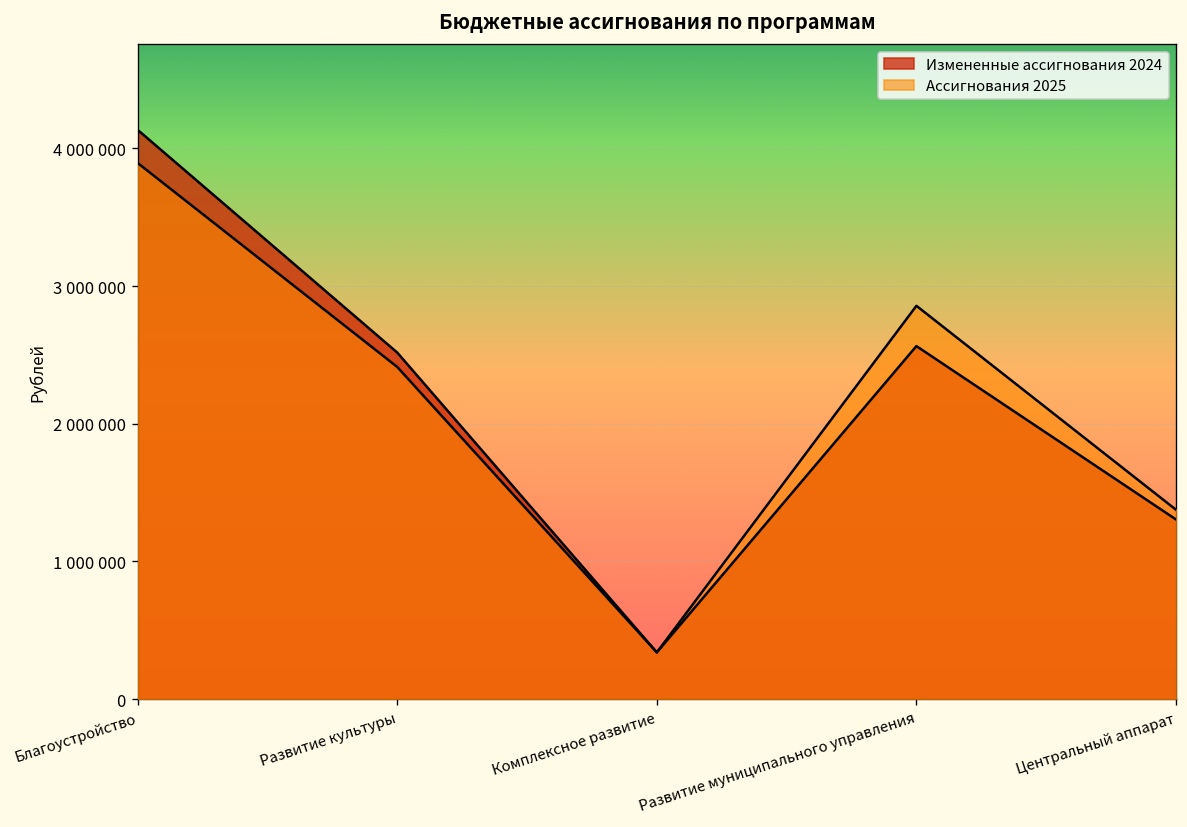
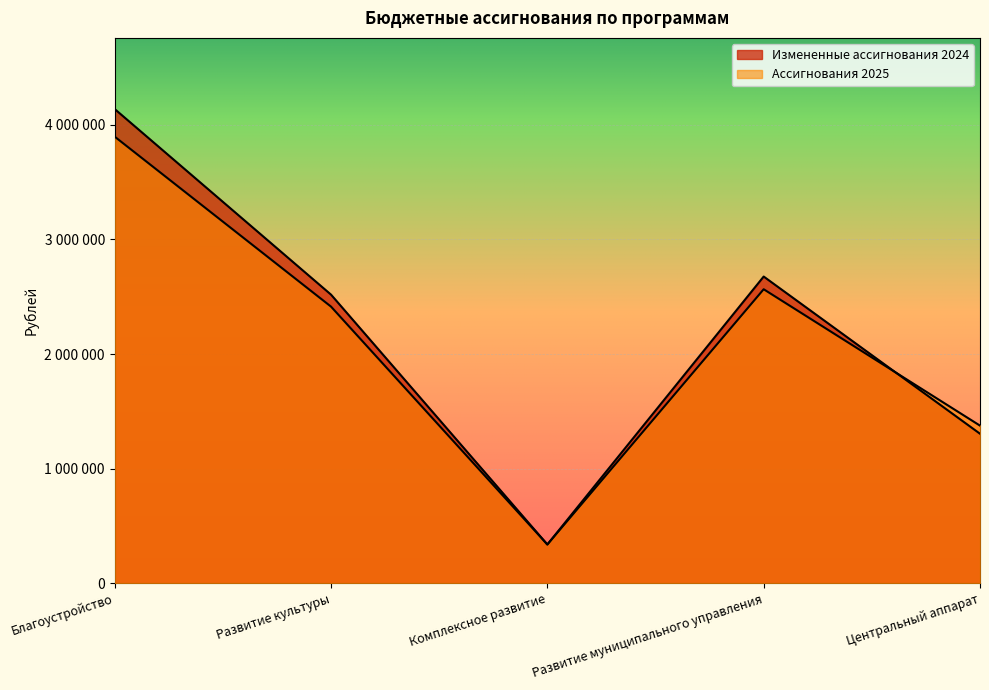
Измененные ассигнования 2024, Развитие муниципального управления: 2560000 -> 2680000
Ассигнования 2025, Развитие муниципального управления: 2860000 -> 2560000
